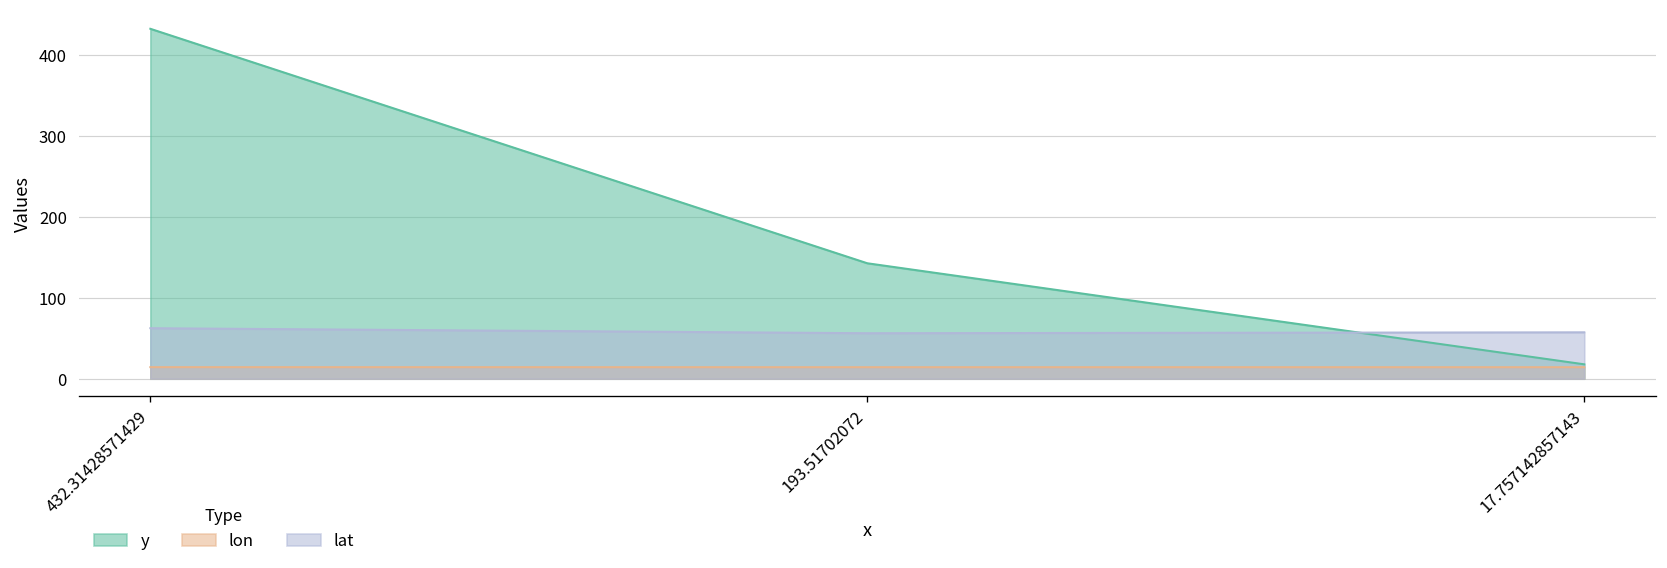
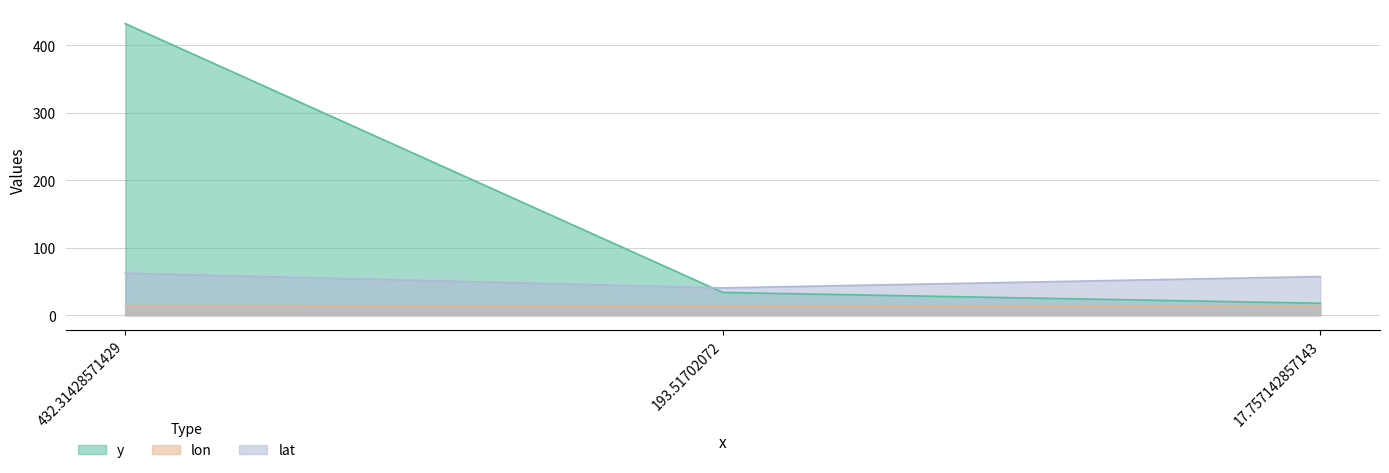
y, 193.51702072: 140 -> 30
lat, 193.51702072: 60 -> 40
